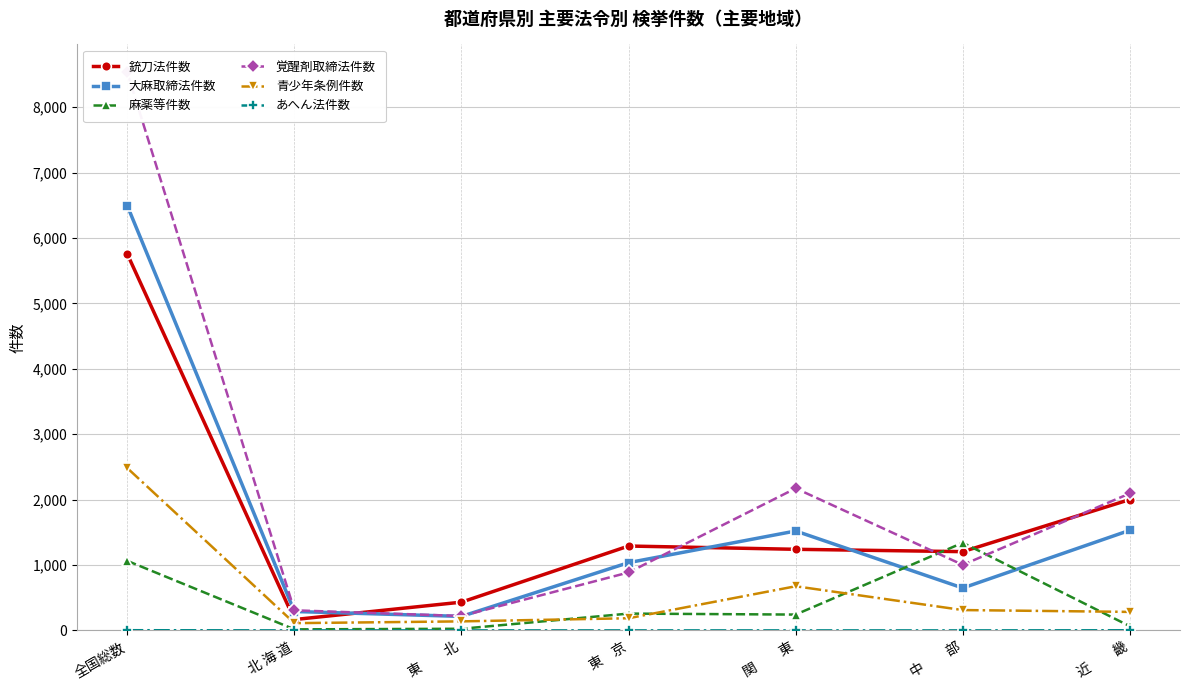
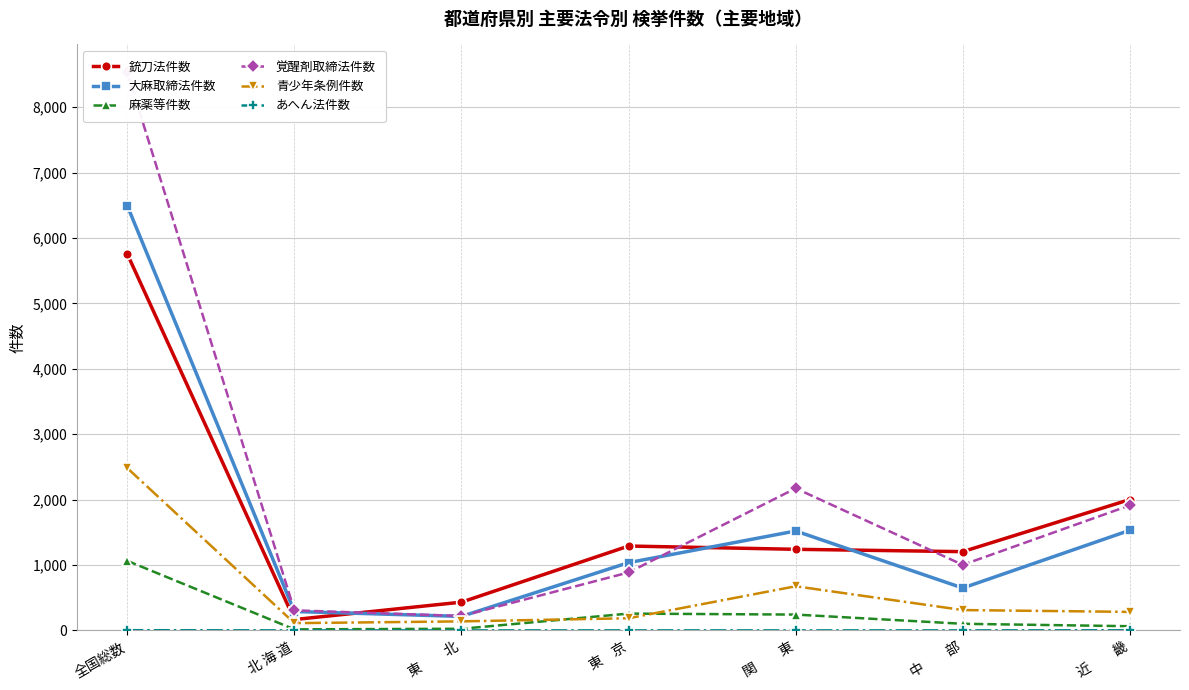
麻薬等件数, 中 部: 1,300 -> 100
覚醒剤取締法件数, 近 畿: 2,100 -> 1,900
